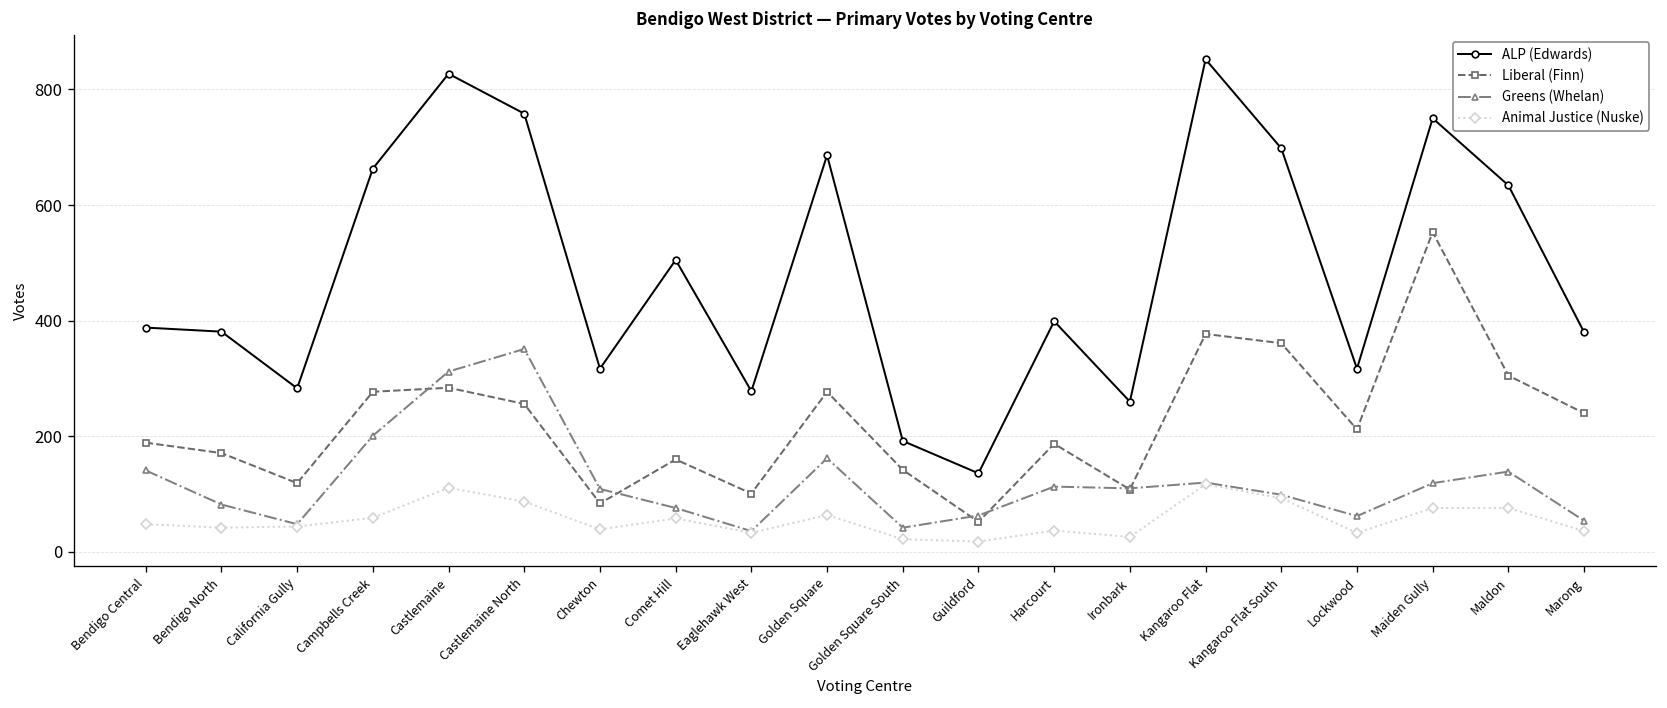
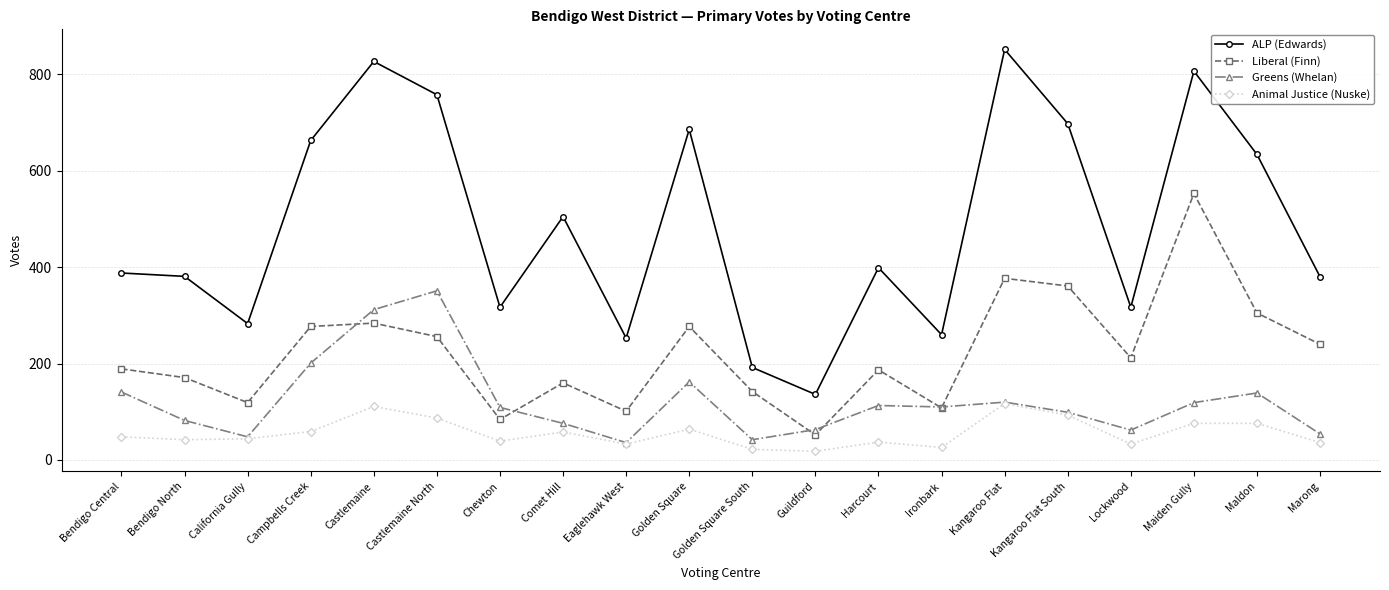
ALP (Edwards), Eaglehawk West: 280 -> 250
ALP (Edwards), Maiden Gully: 750 -> 810
